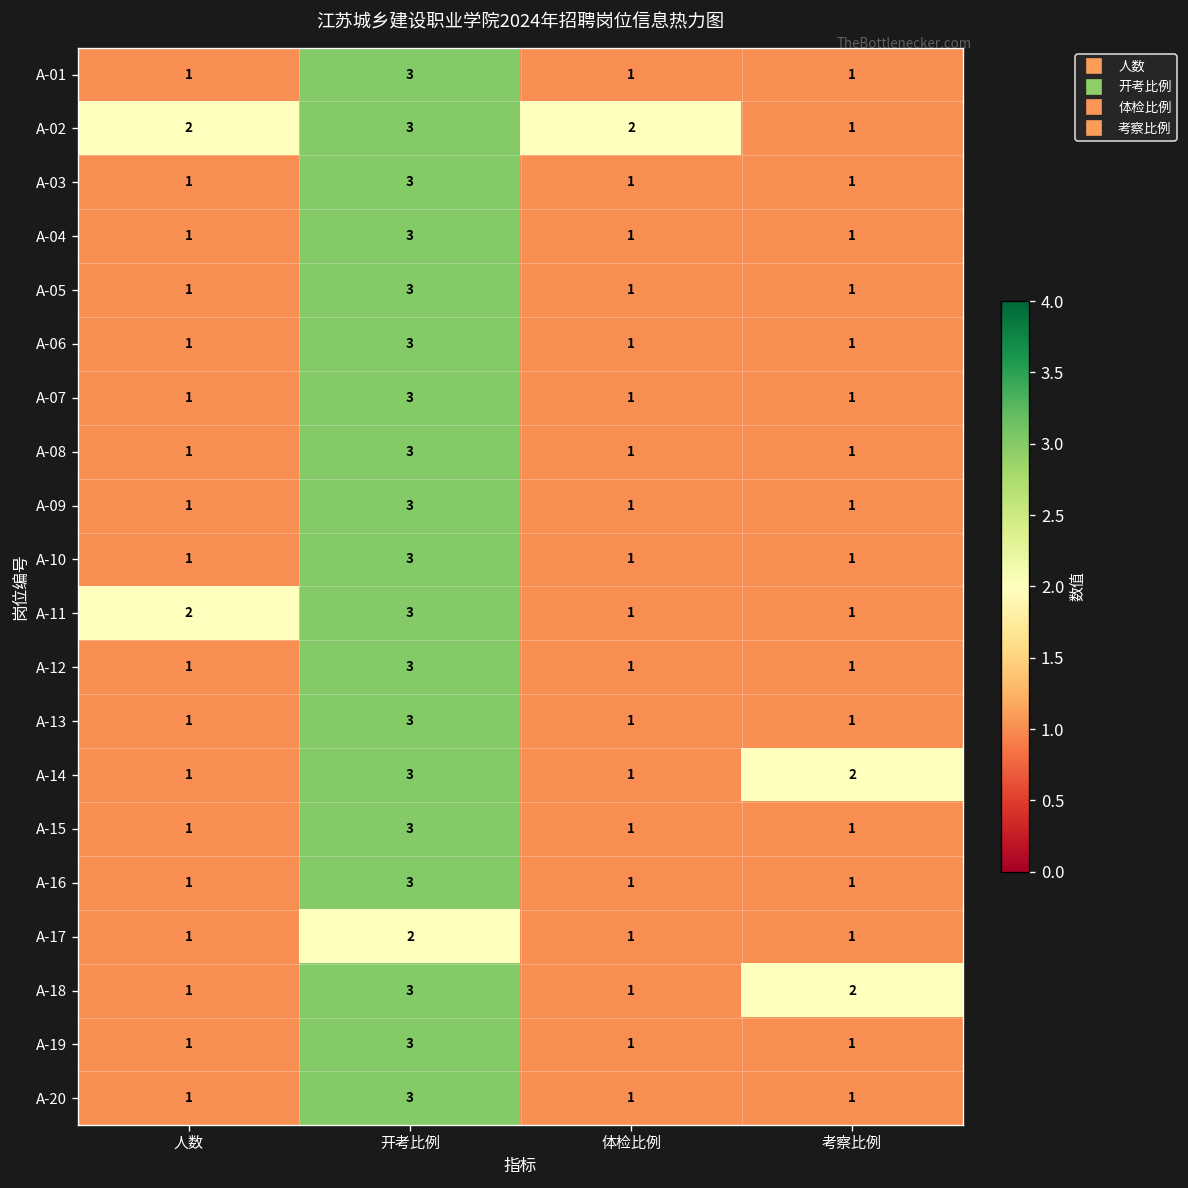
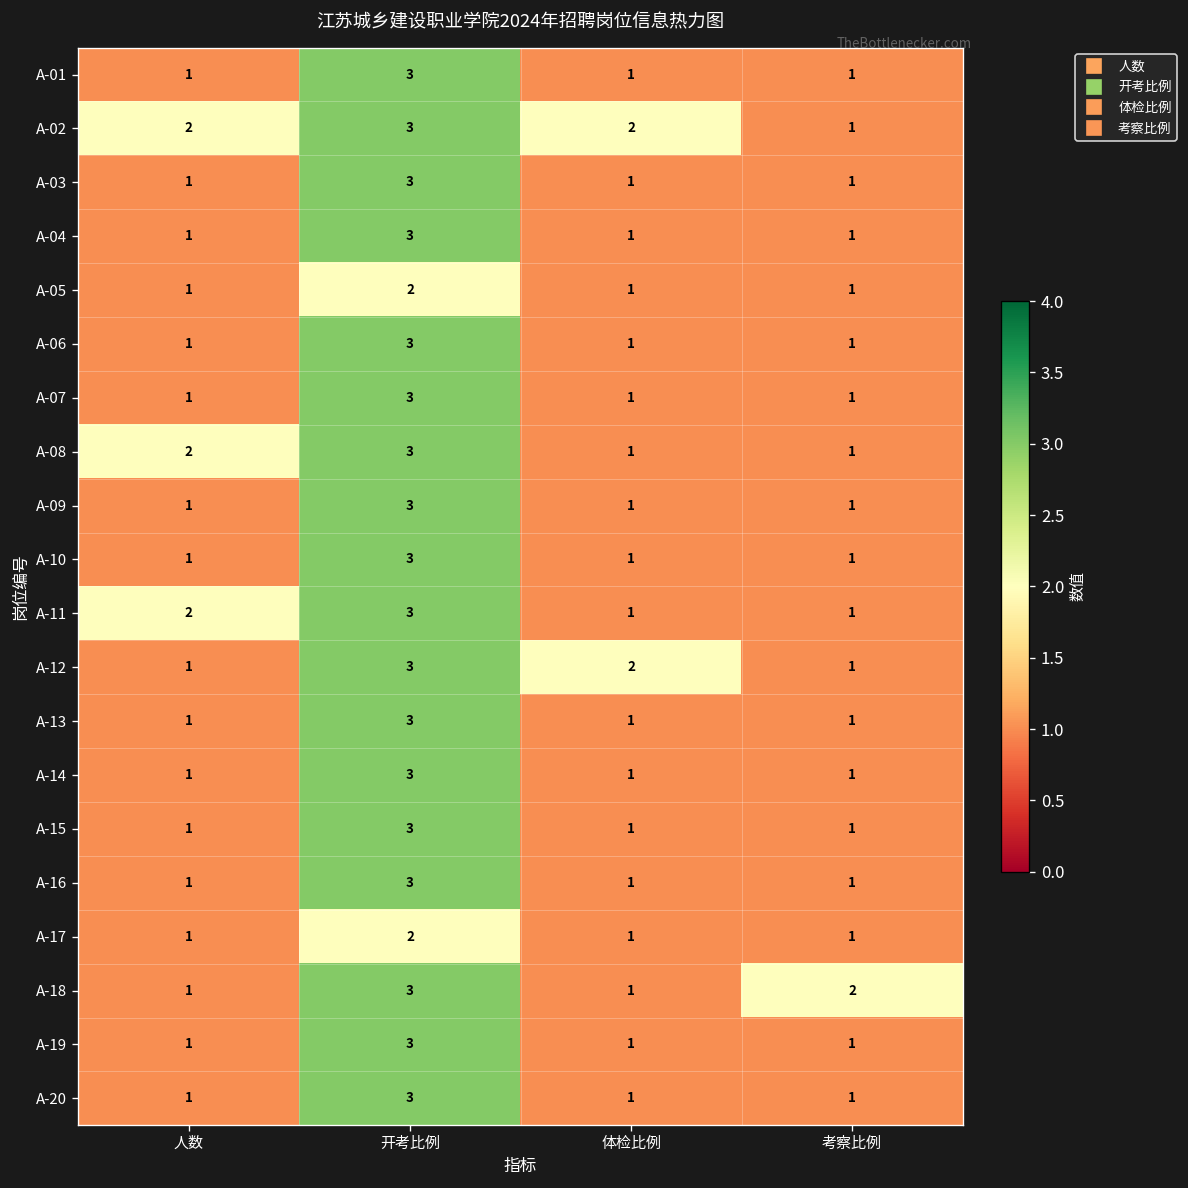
A-05, 开考比例: 3 -> 2
A-08, 人数: 1 -> 2
A-12, 体检比例: 1 -> 2
A-14, 考察比例: 2 -> 1
